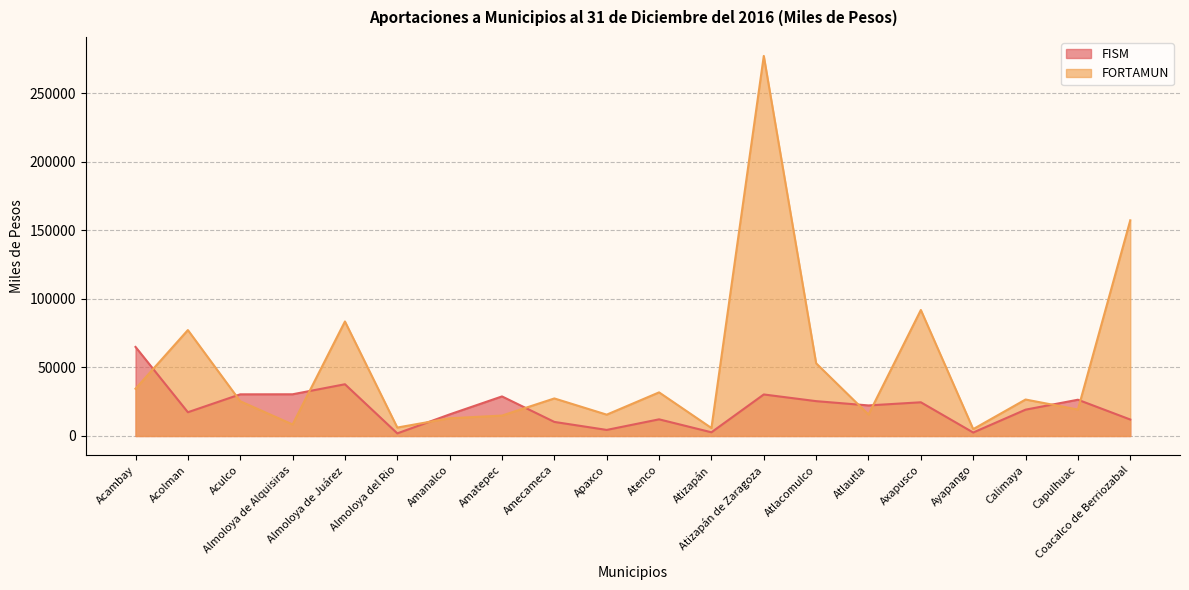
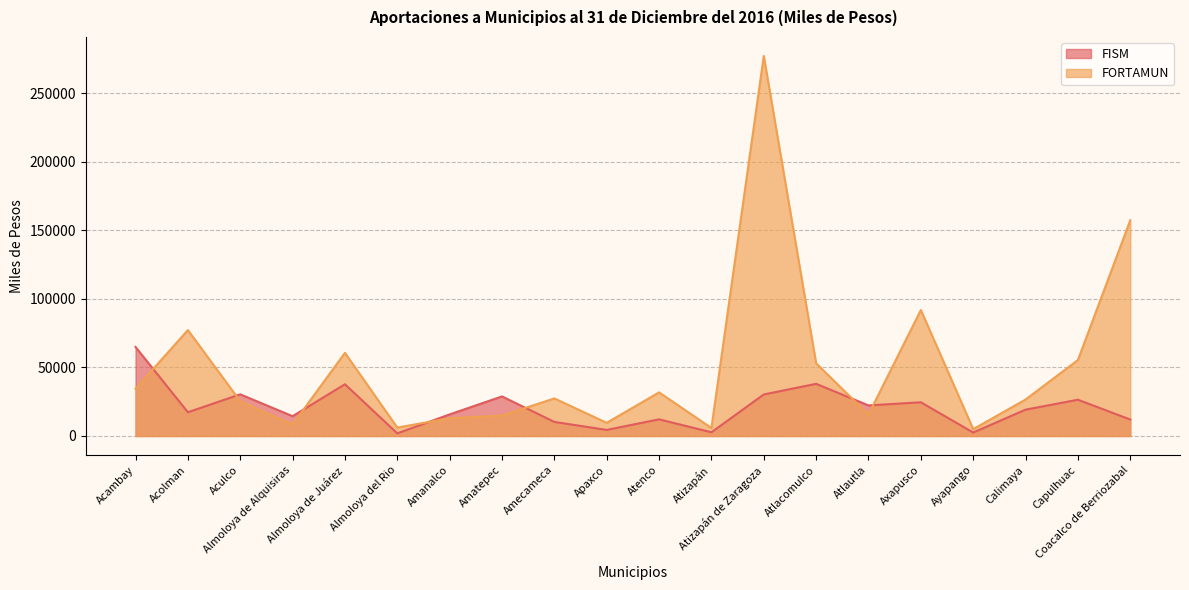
FISM, Almoloya de Alquisiras: 30000 -> 14000
FORTAMUN, Almoloya de Juárez: 84000 -> 61000
FORTAMUN, Apaxco: 16000 -> 10000
FISM, Atlacomulco: 25000 -> 38000
FORTAMUN, Capulhuac: 19000 -> 55000
